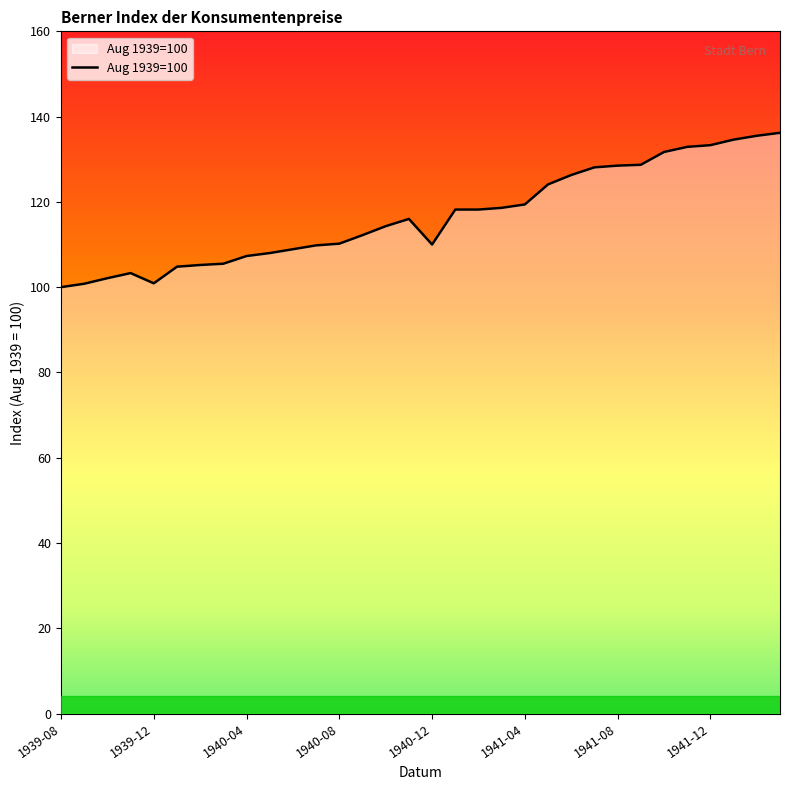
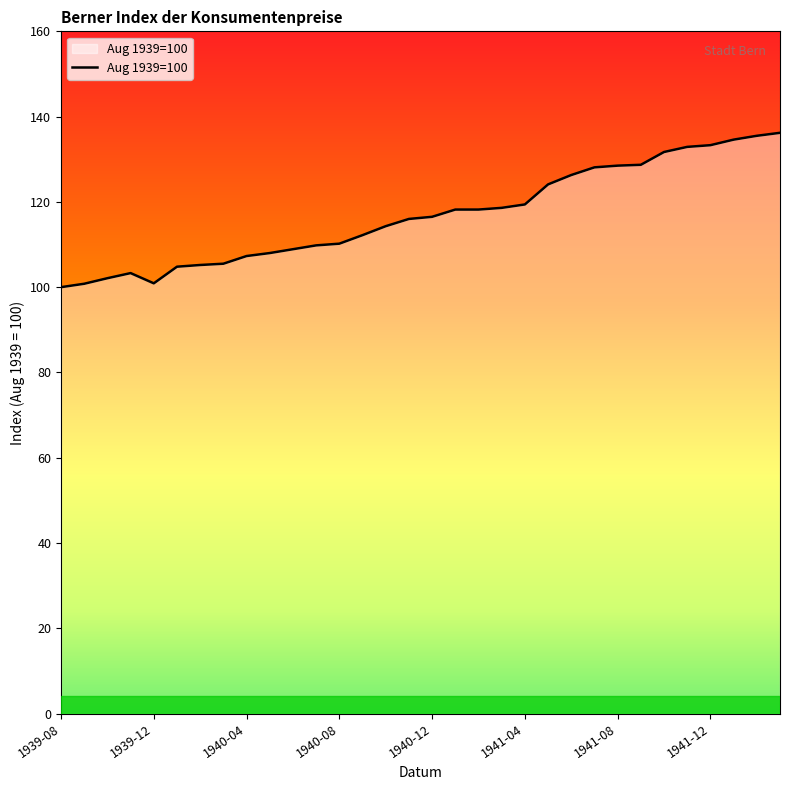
1940-12: 110 -> 117
